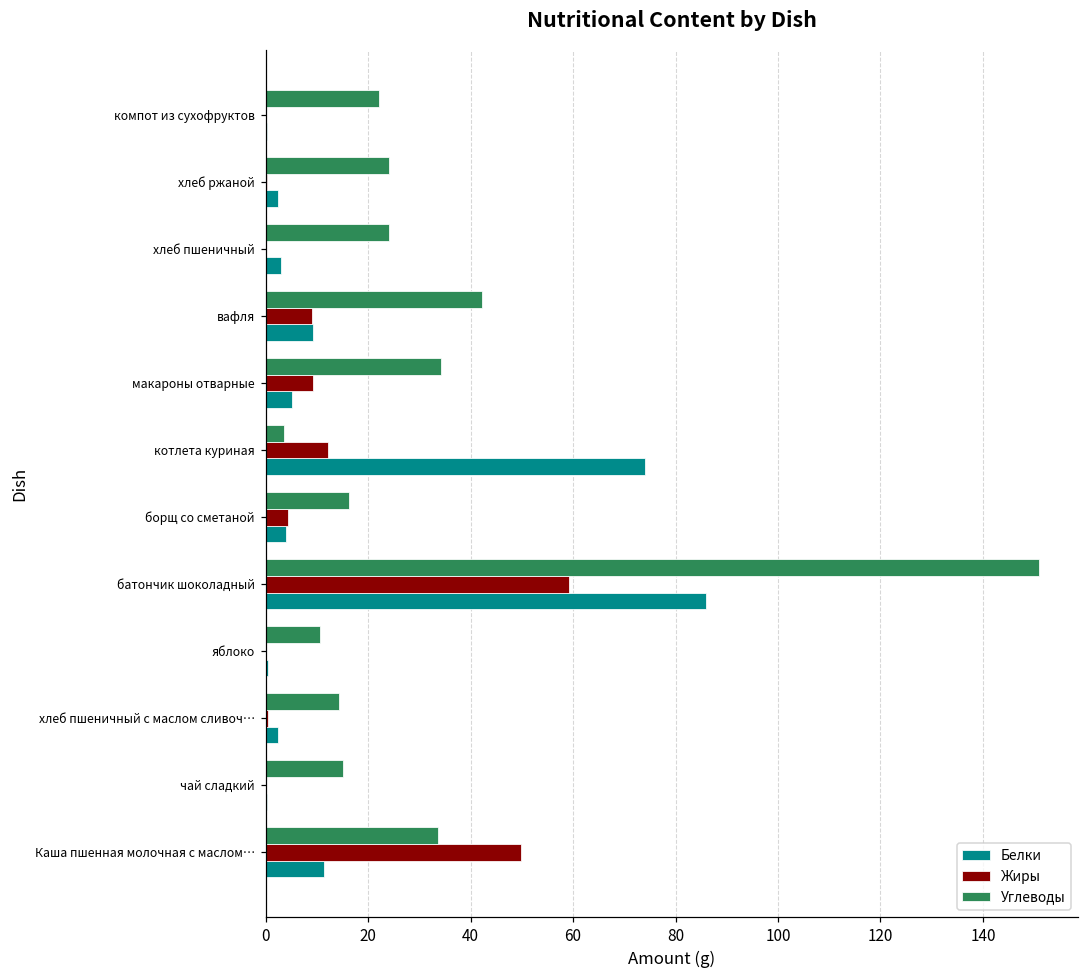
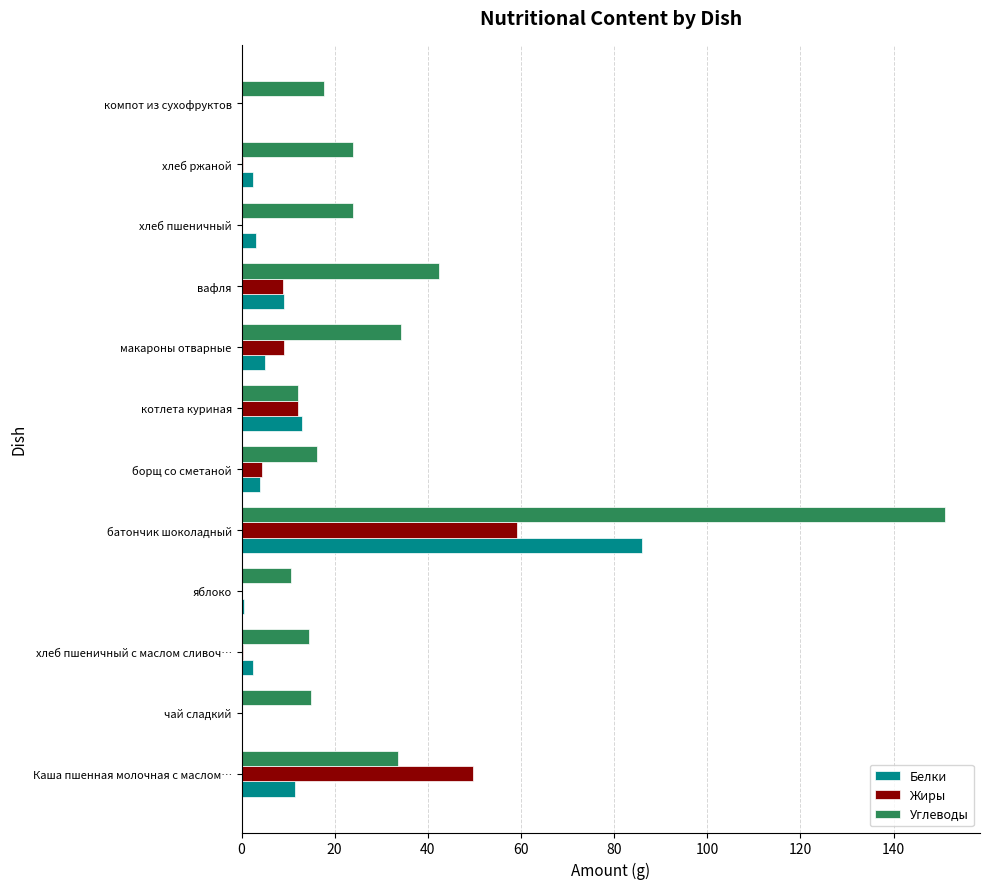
Углеводы, компот из сухофруктов: 22 -> 18
Углеводы, котлета куриная: 4 -> 12
Белки, котлета куриная: 74 -> 13
